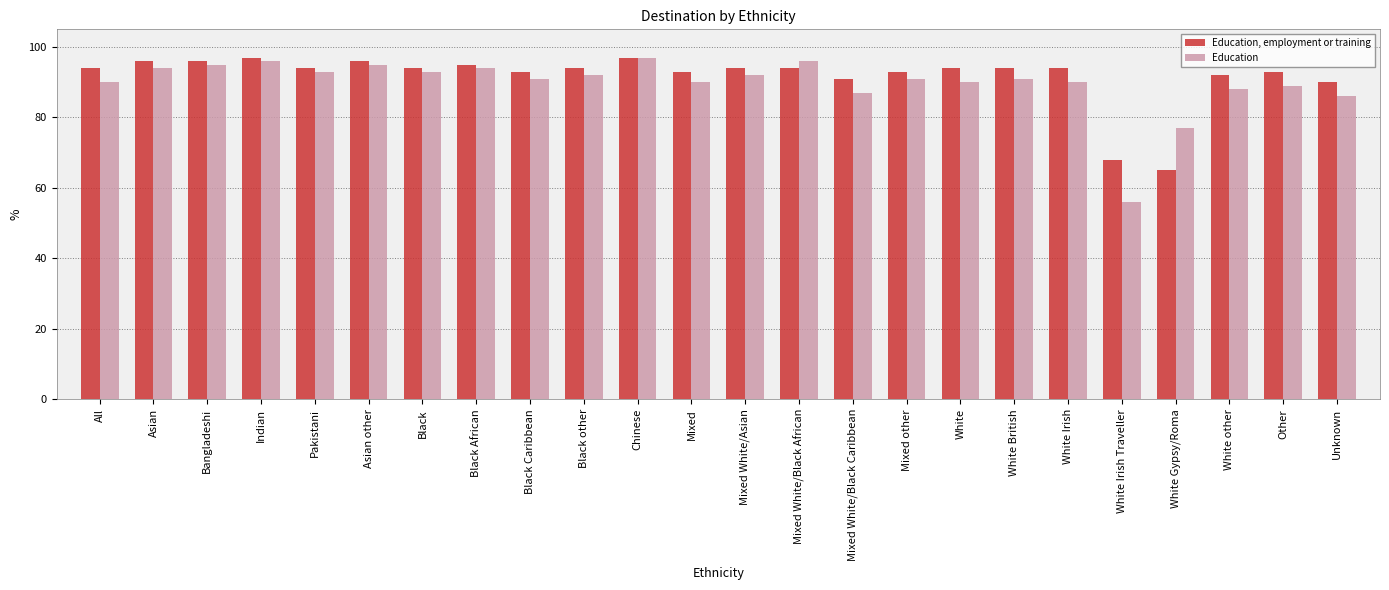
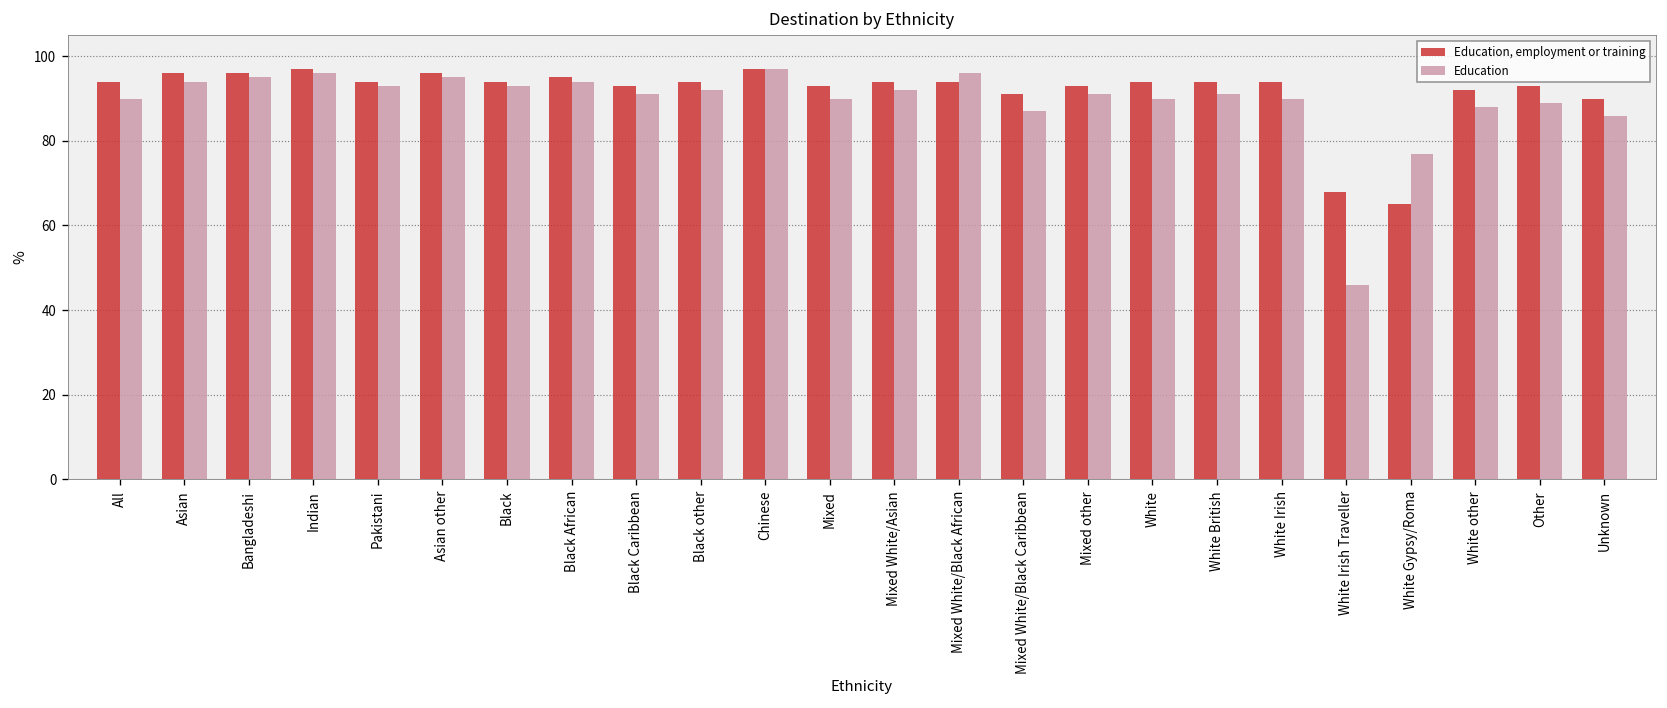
Education, White Irish Traveller: 56 -> 46
